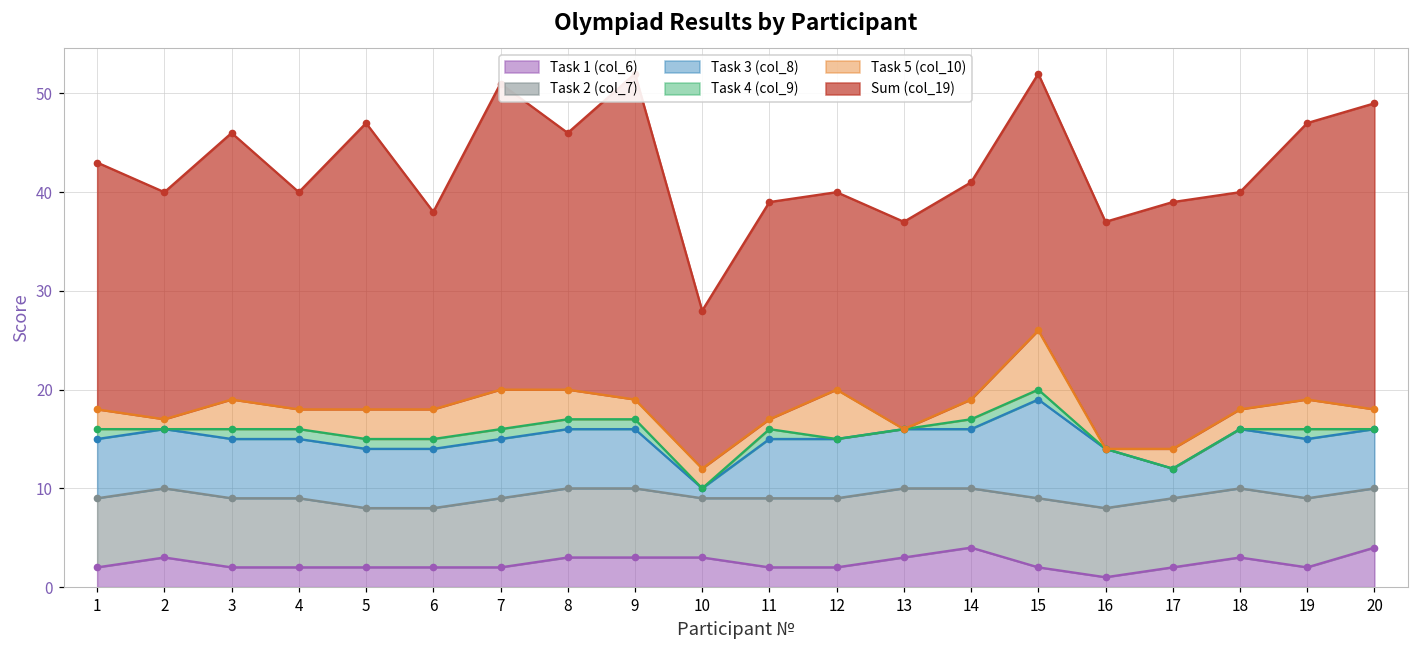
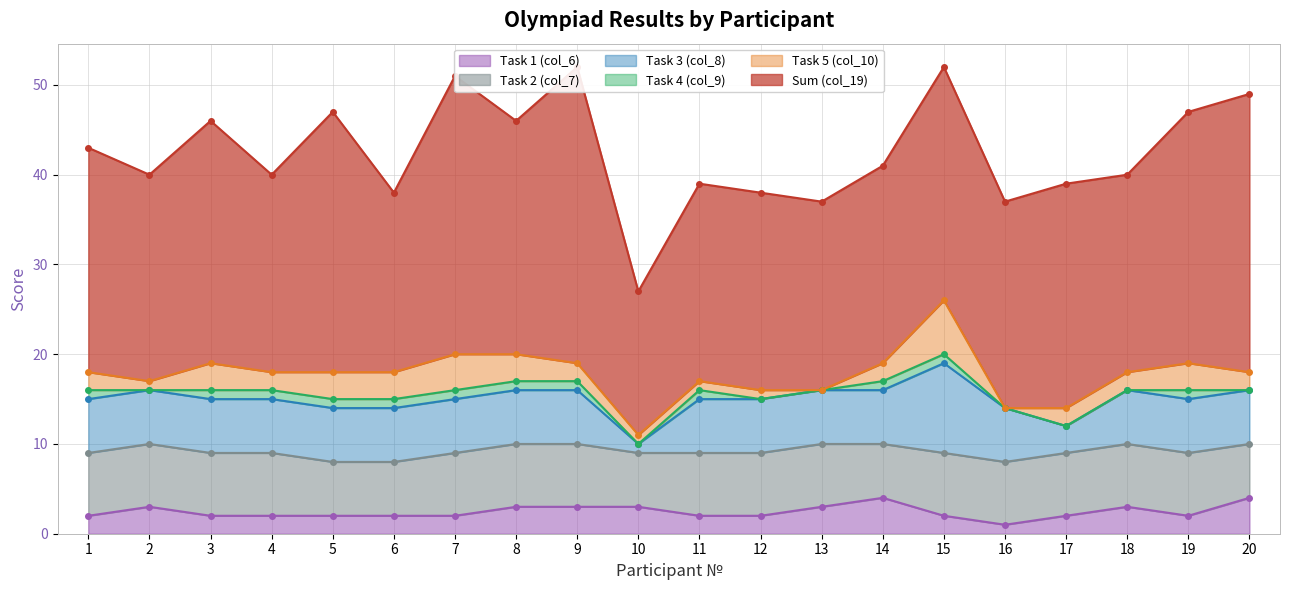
Task 5 (col_10), 10: 2 -> 1
Task 5 (col_10), 12: 5 -> 1
Sum (col_19), 12: 20 -> 22
